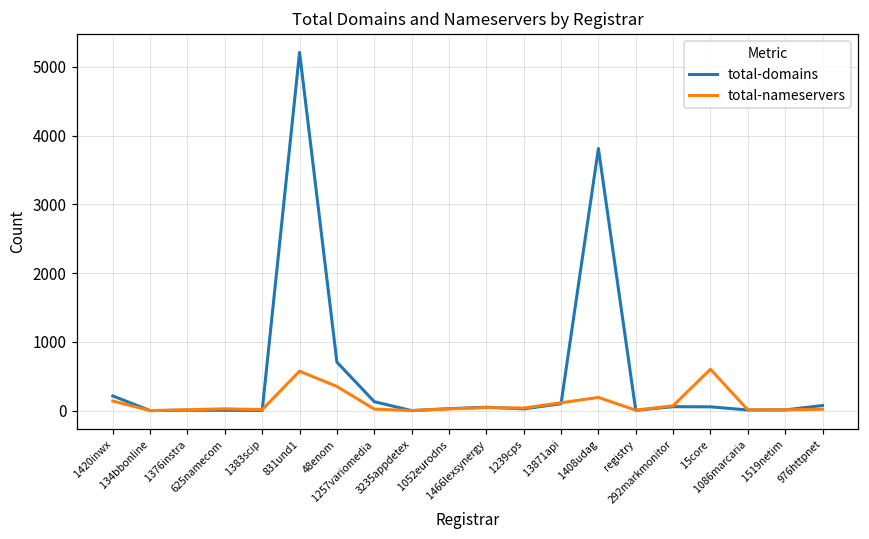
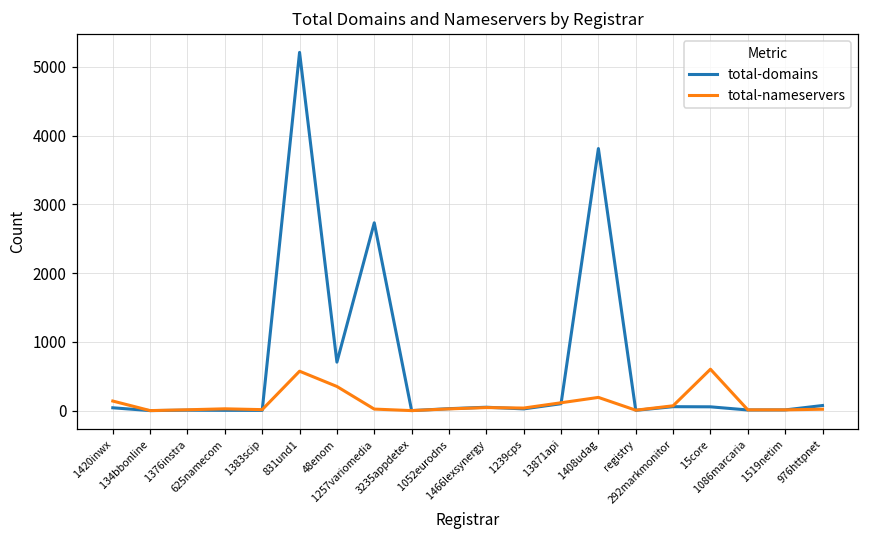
total-domains, 1420inwx: 200 -> 0
total-domains, 1257variomedia: 100 -> 2700
